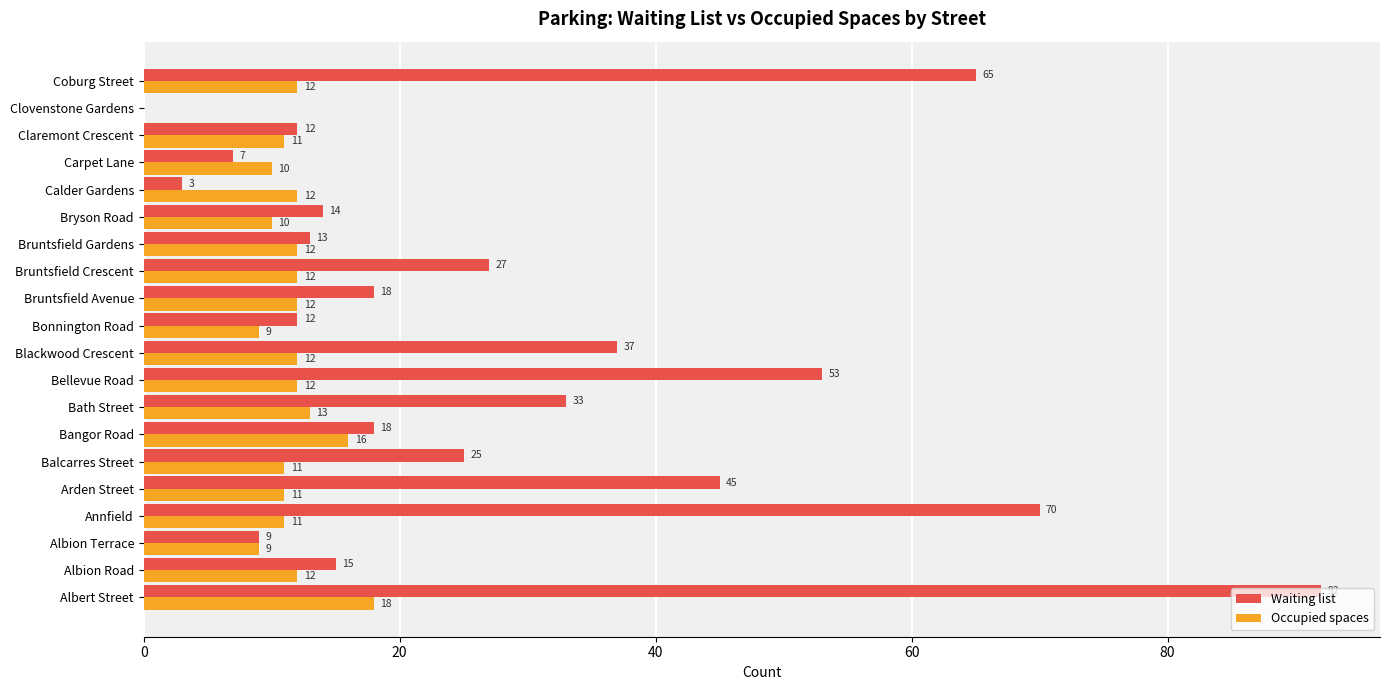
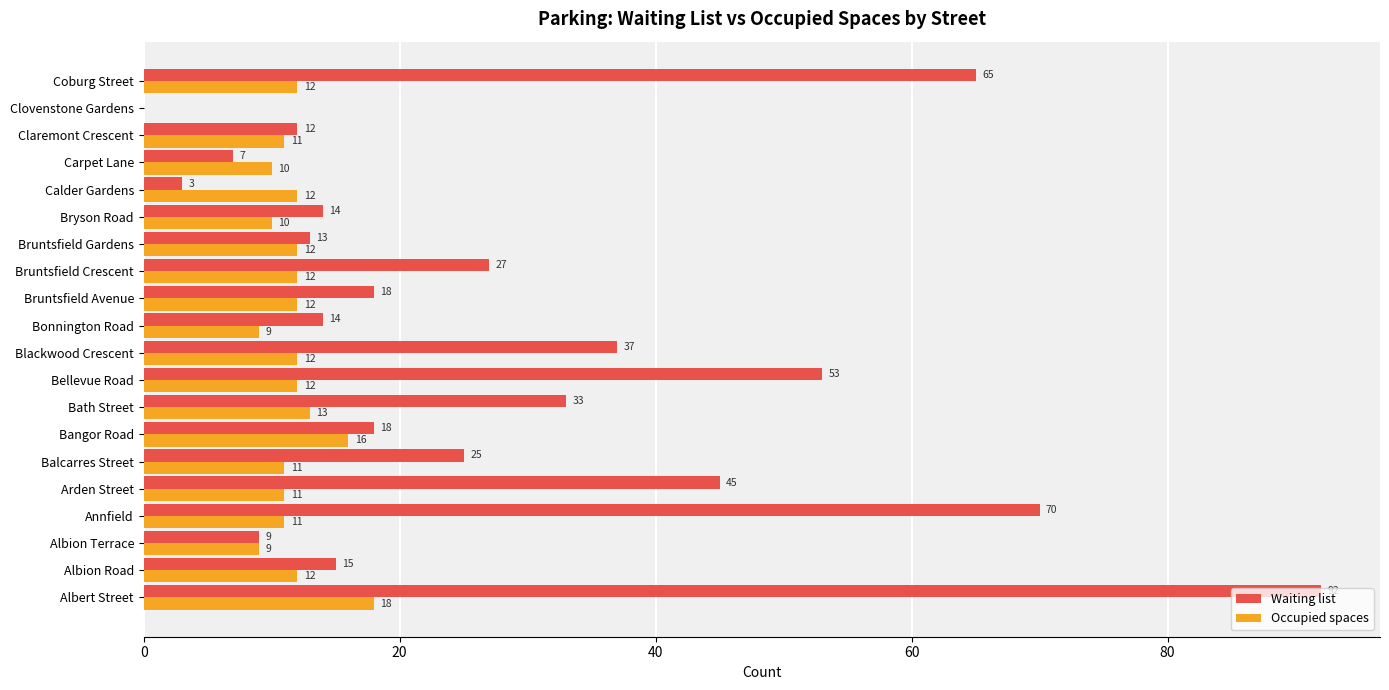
Waiting list, Bonnington Road: 12 -> 14
